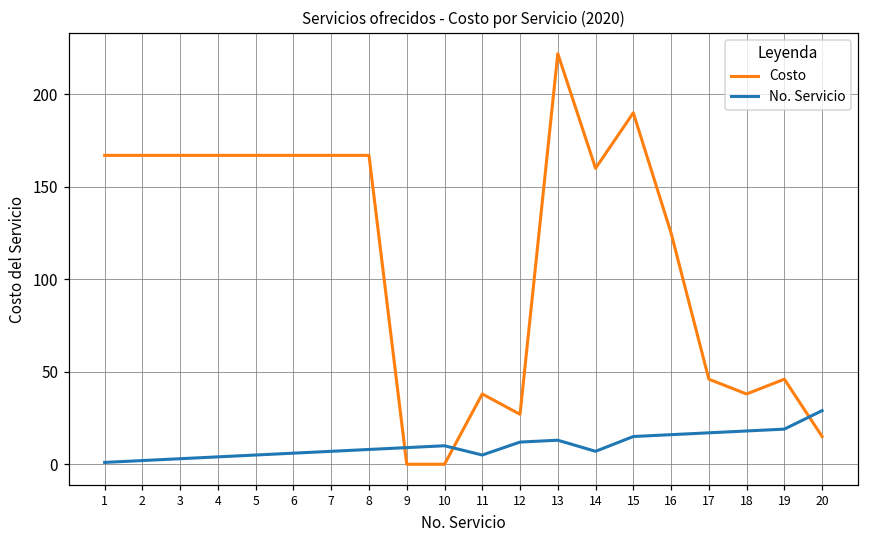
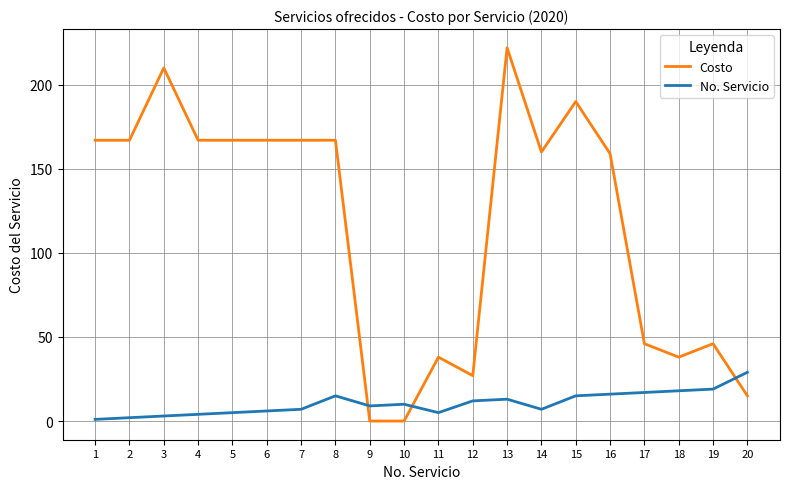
Costo, 3: 167 -> 210
No. Servicio, 8: 8 -> 15
Costo, 16: 125 -> 159
